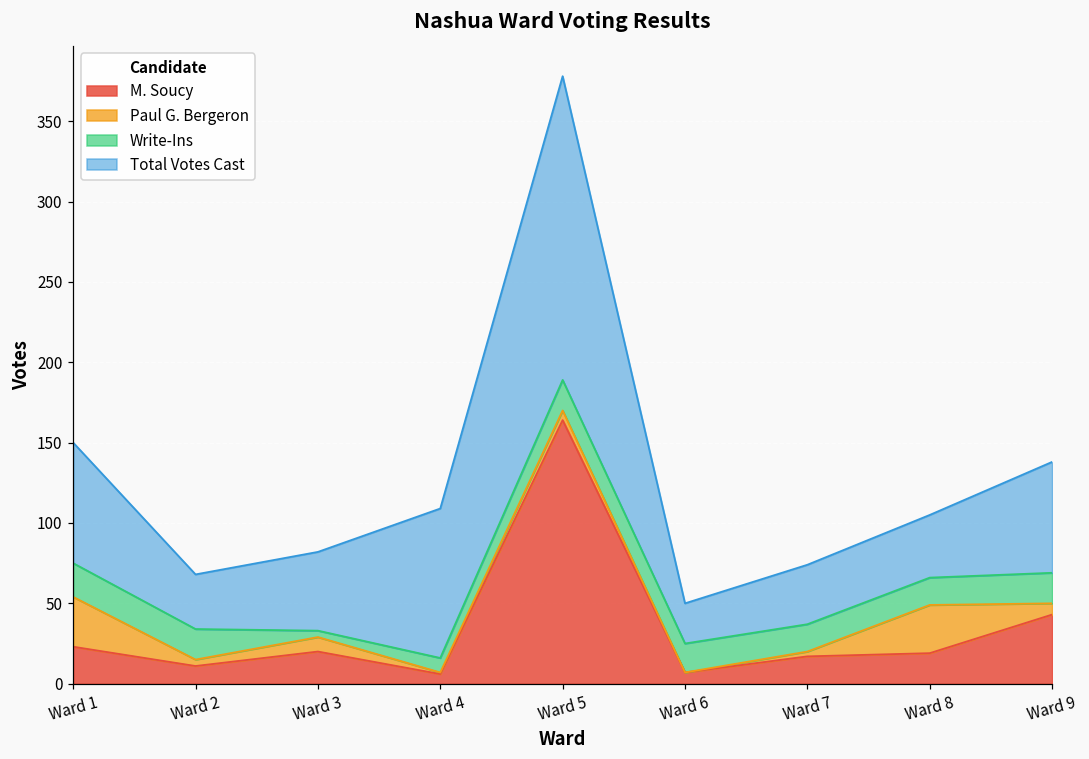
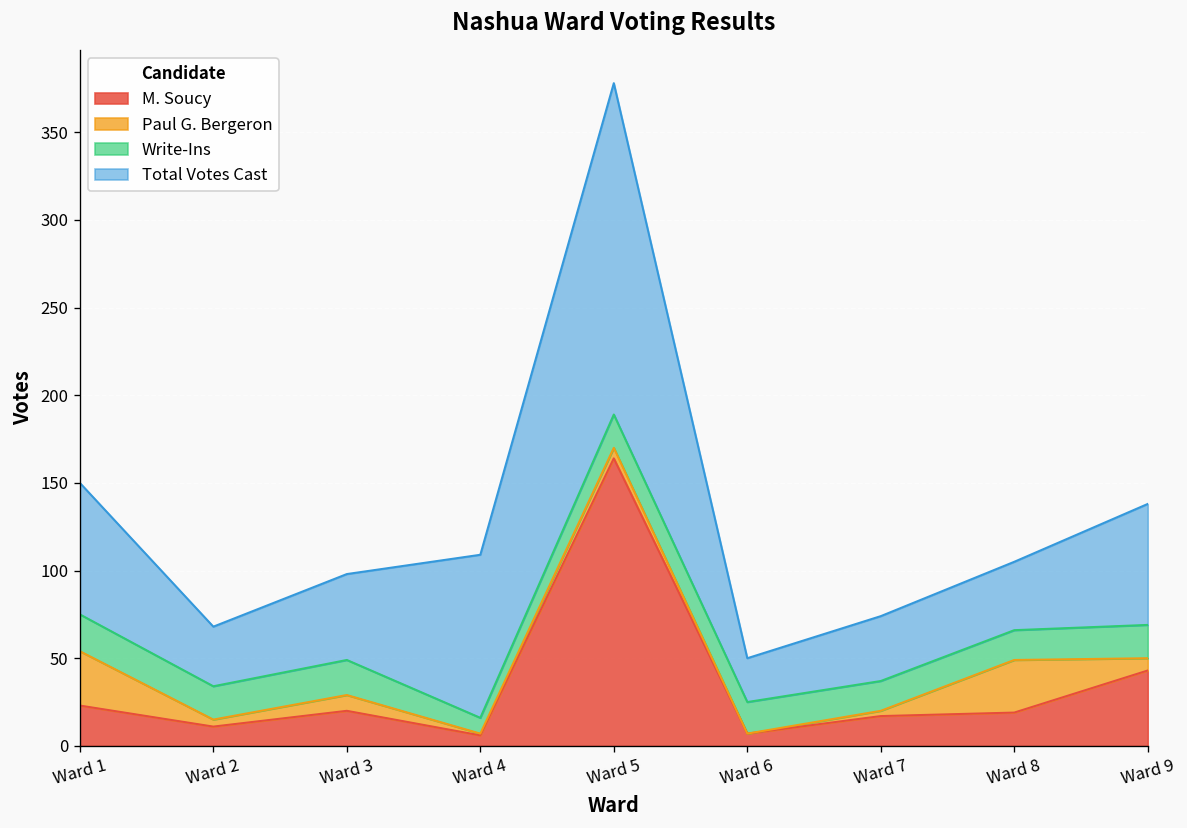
Write-Ins, Ward 3: 4 -> 20
